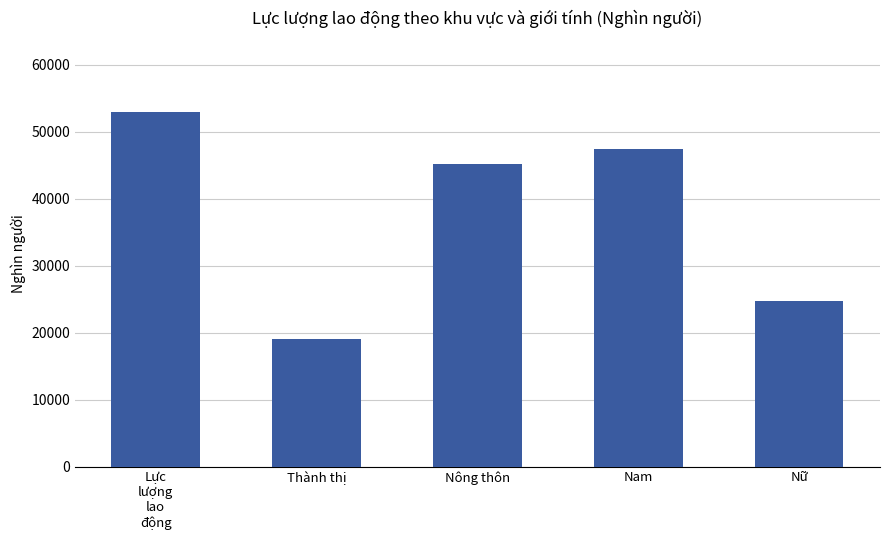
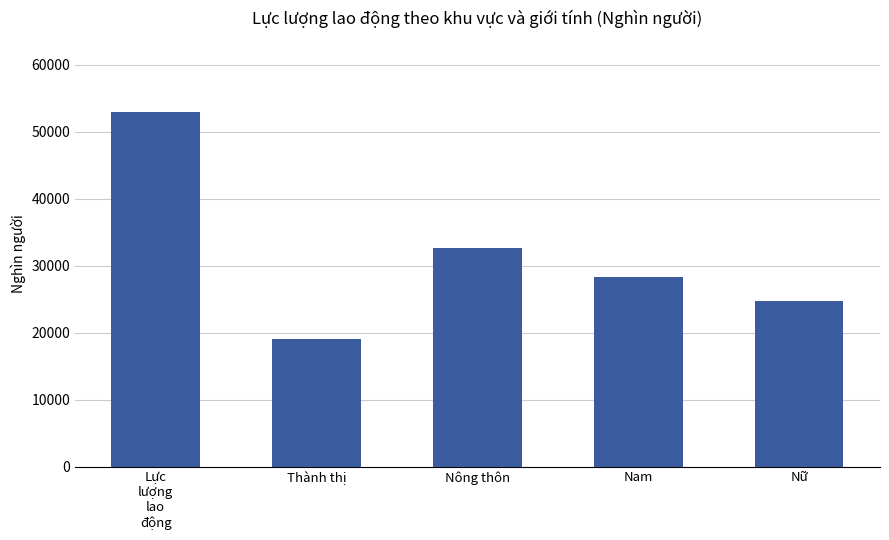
Nông thôn: 45000 -> 33000
Nam: 47000 -> 28000
